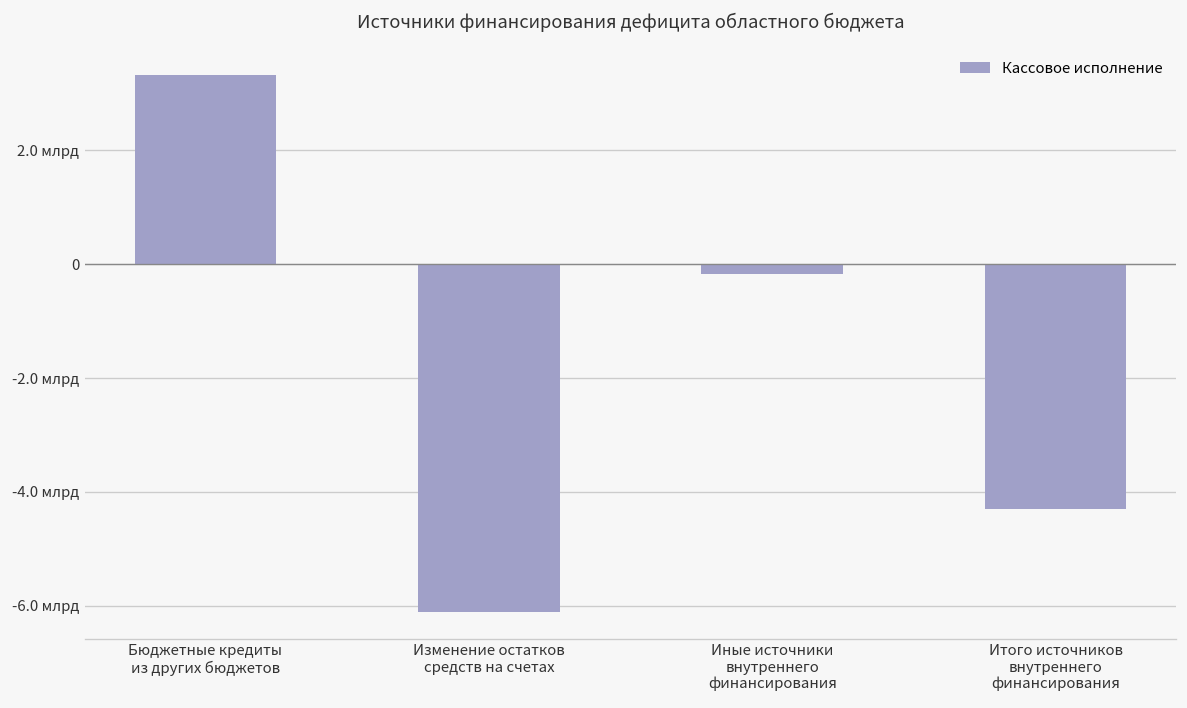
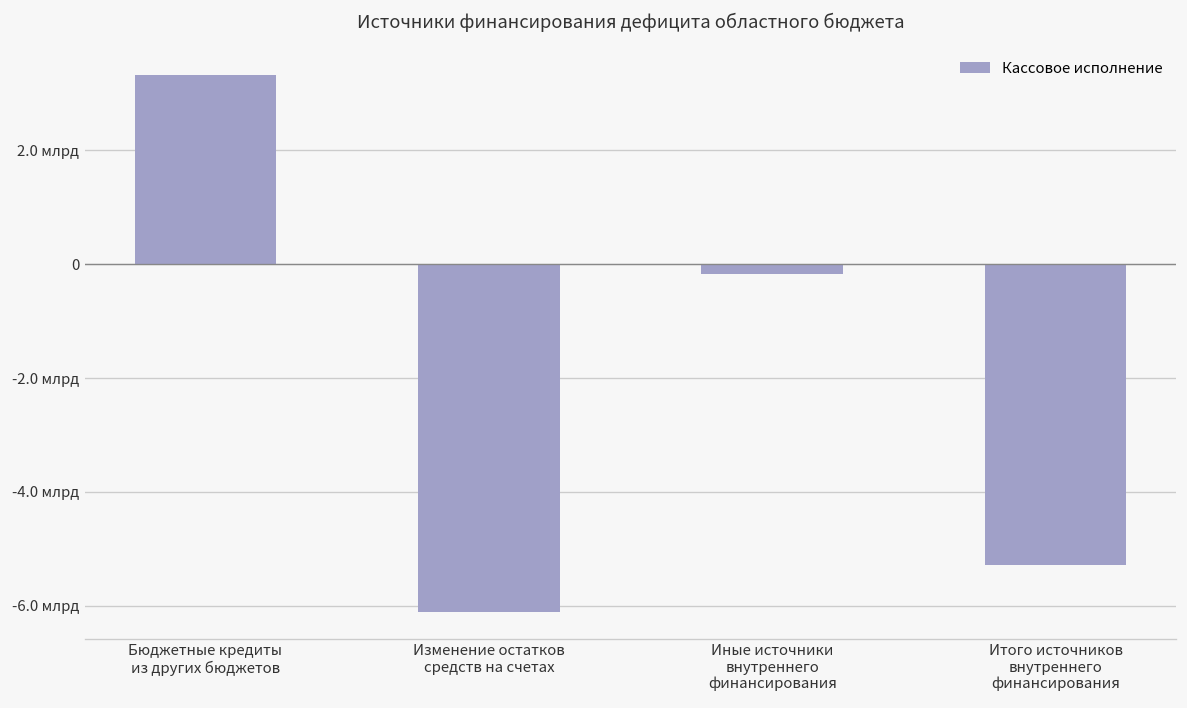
Итого источников внутреннего финансирования: -4.3 млрд -> -5.3 млрд
